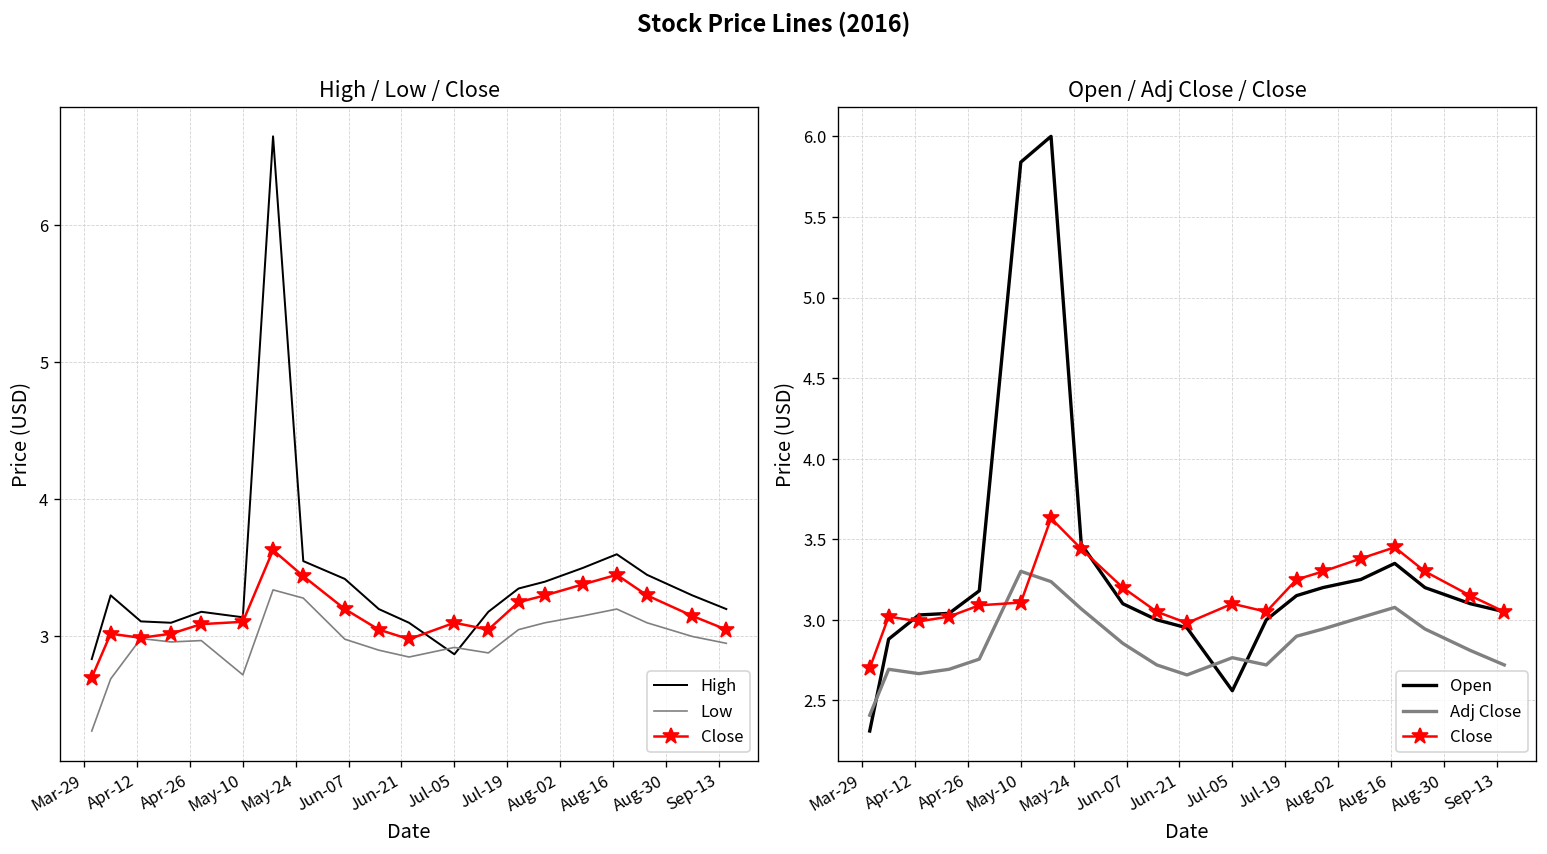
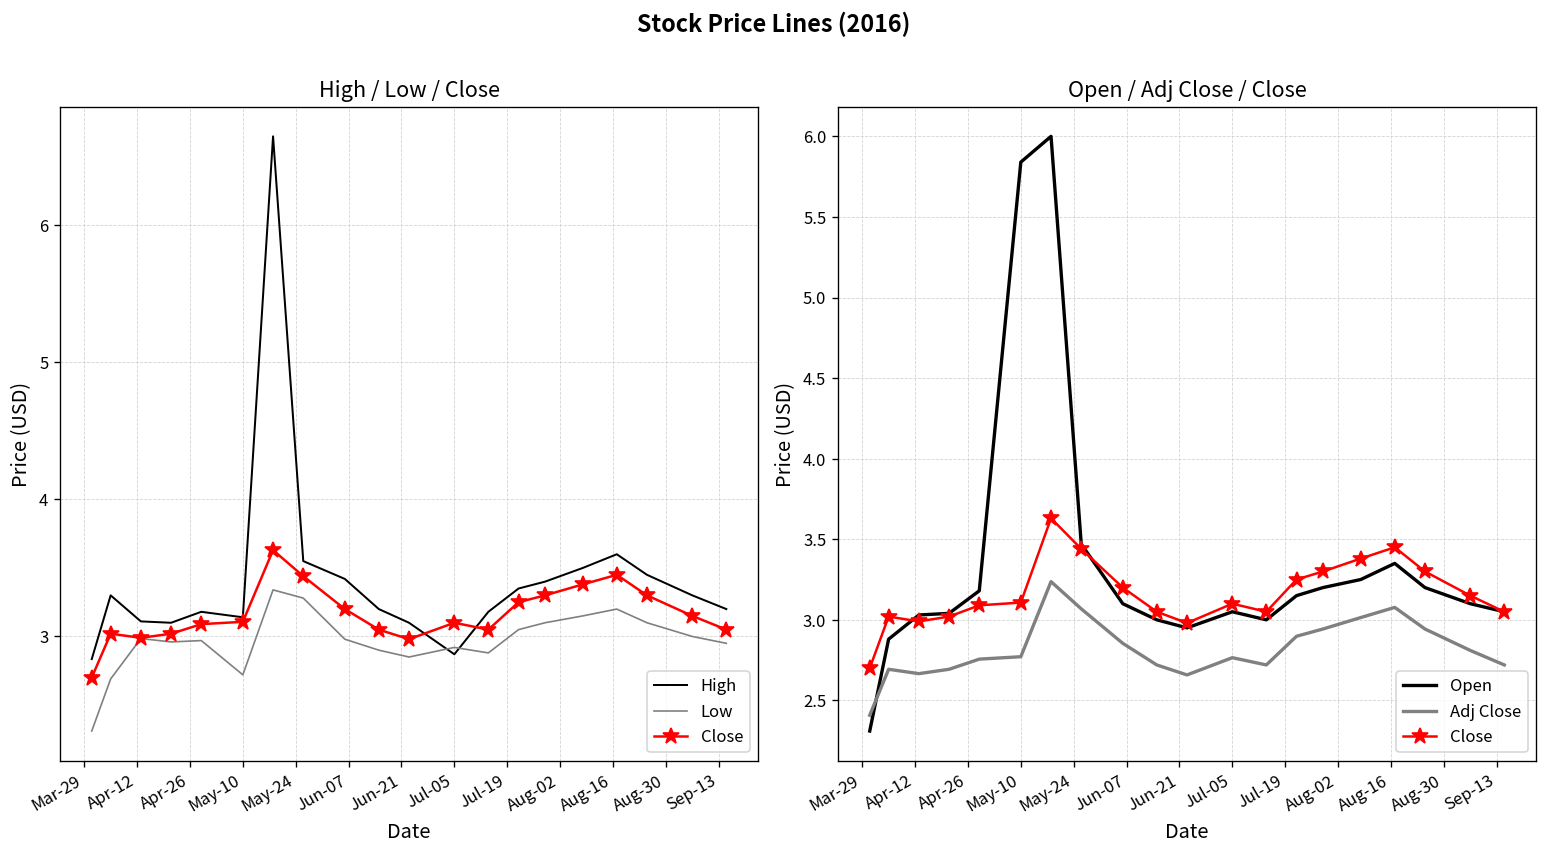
Open / Adj Close / Close, Adj Close, May-10: 3.30 -> 2.77
Open / Adj Close / Close, Open, Jul-05: 2.56 -> 3.05
